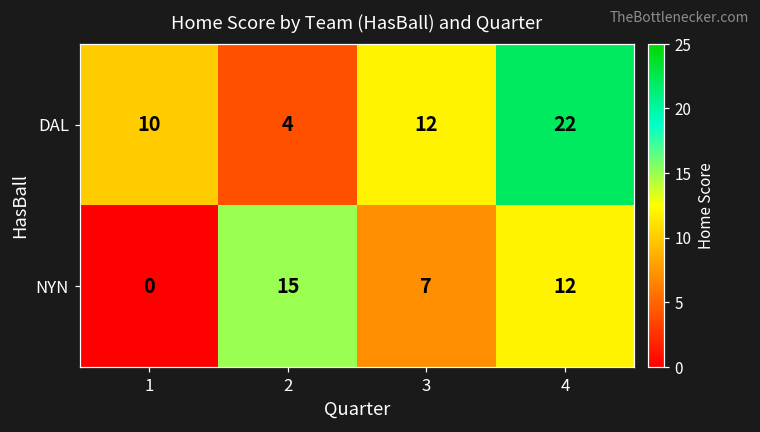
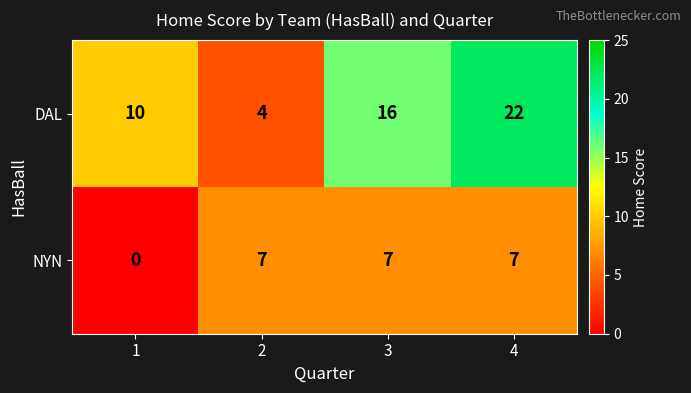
DAL, 3: 12 -> 16
NYN, 2: 15 -> 7
NYN, 4: 12 -> 7
